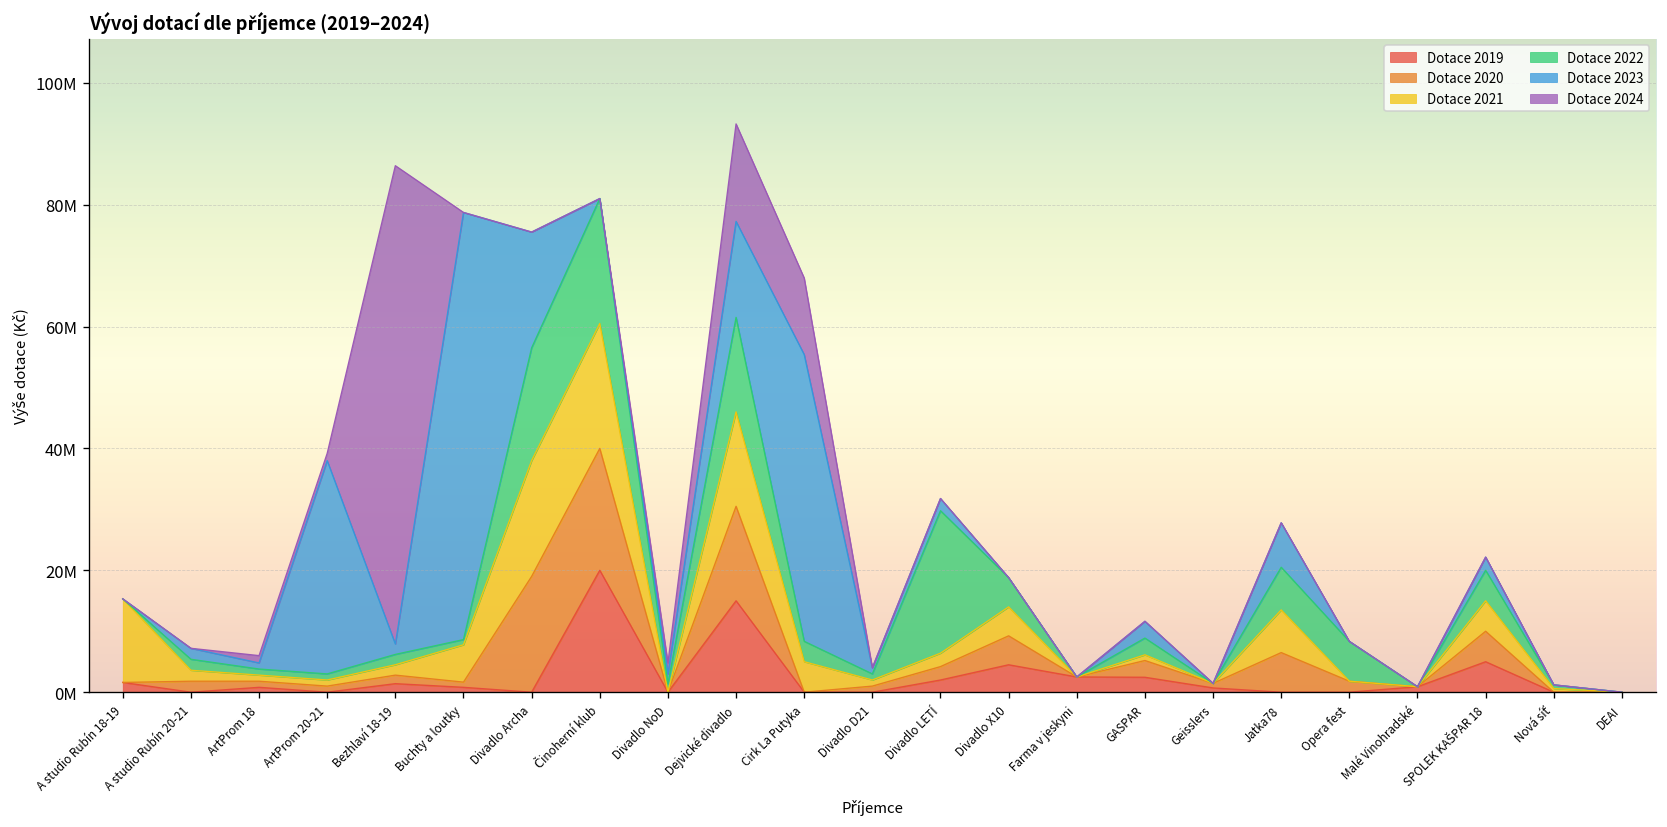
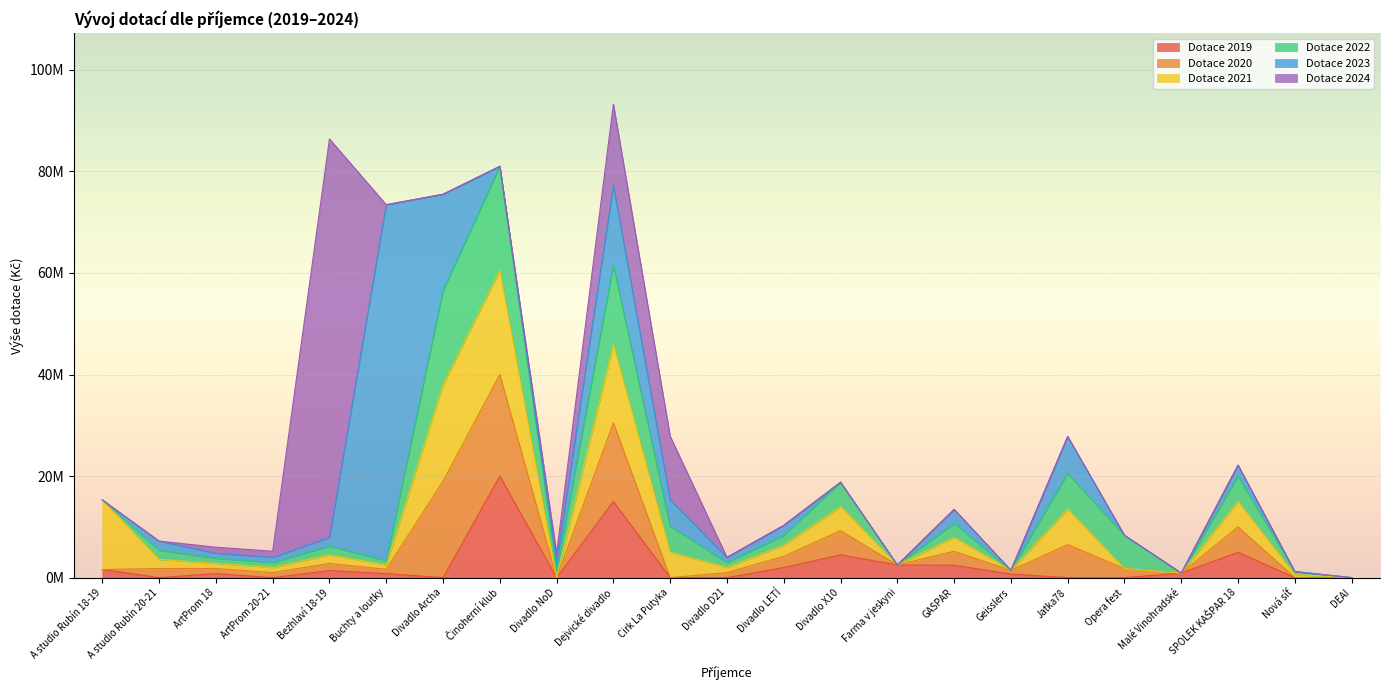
Dotace 2023, ArtProm 20-21: 35000000 -> 1000000
Dotace 2021, Buchty a loutky: 6000000 -> 1000000
Dotace 2022, Cirk La Putyka: 3000000 -> 5000000
Dotace 2023, Cirk La Putyka: 47000000 -> 5000000
Dotace 2022, Divadlo LETÍ: 23000000 -> 2000000
Dotace 2021, GASPAR: 1000000 -> 3000000
